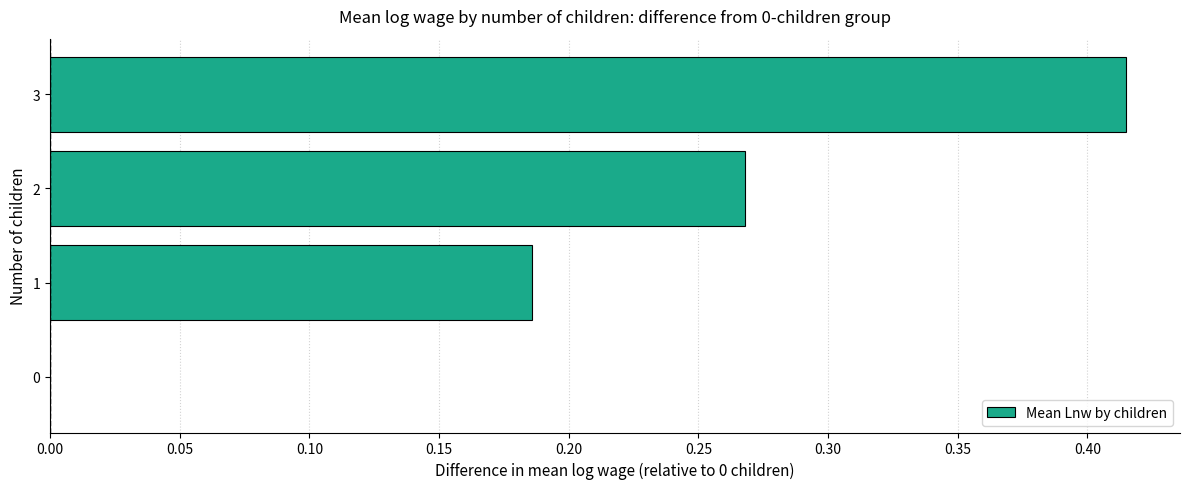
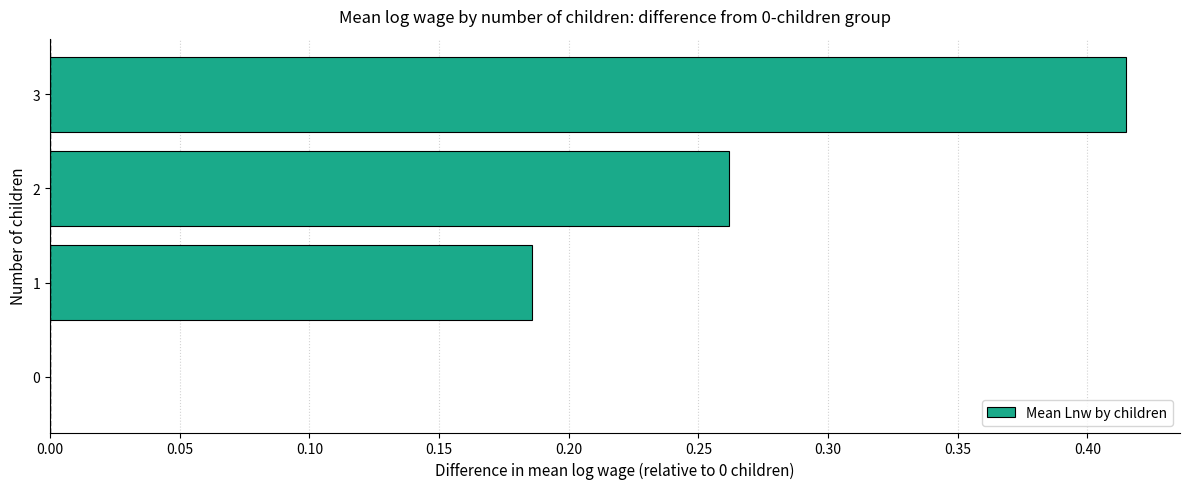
2: 0.268 -> 0.262
